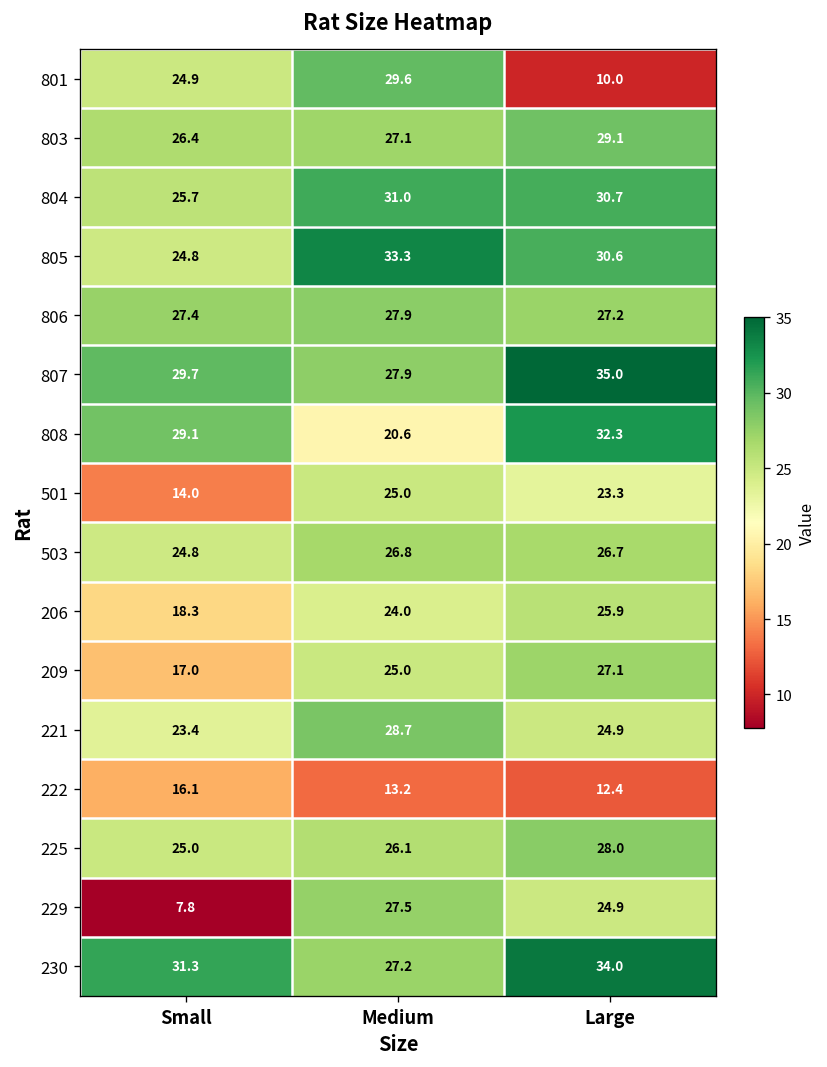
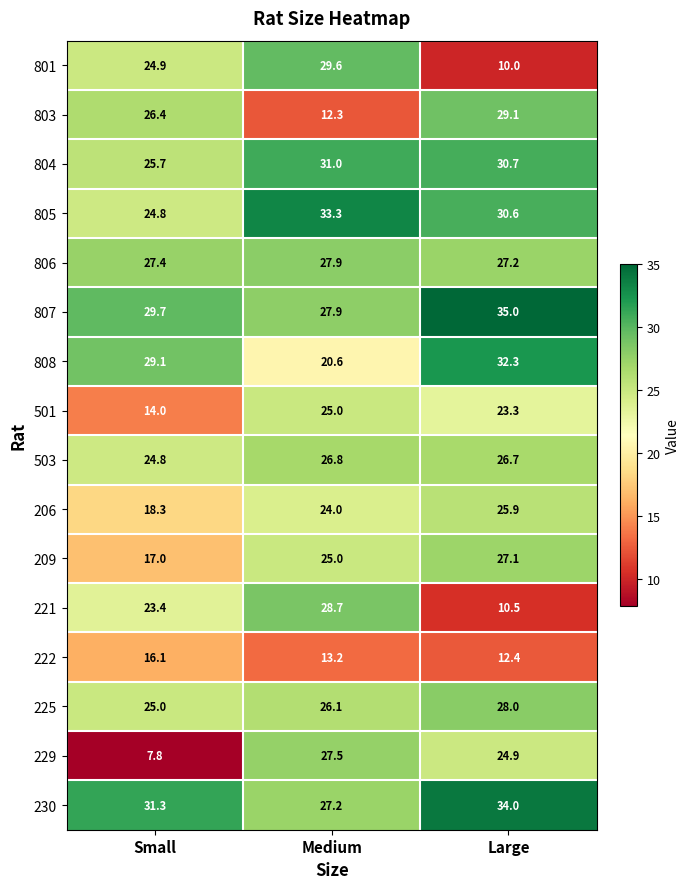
803, Medium: 27.1 -> 12.3
221, Large: 24.9 -> 10.5
